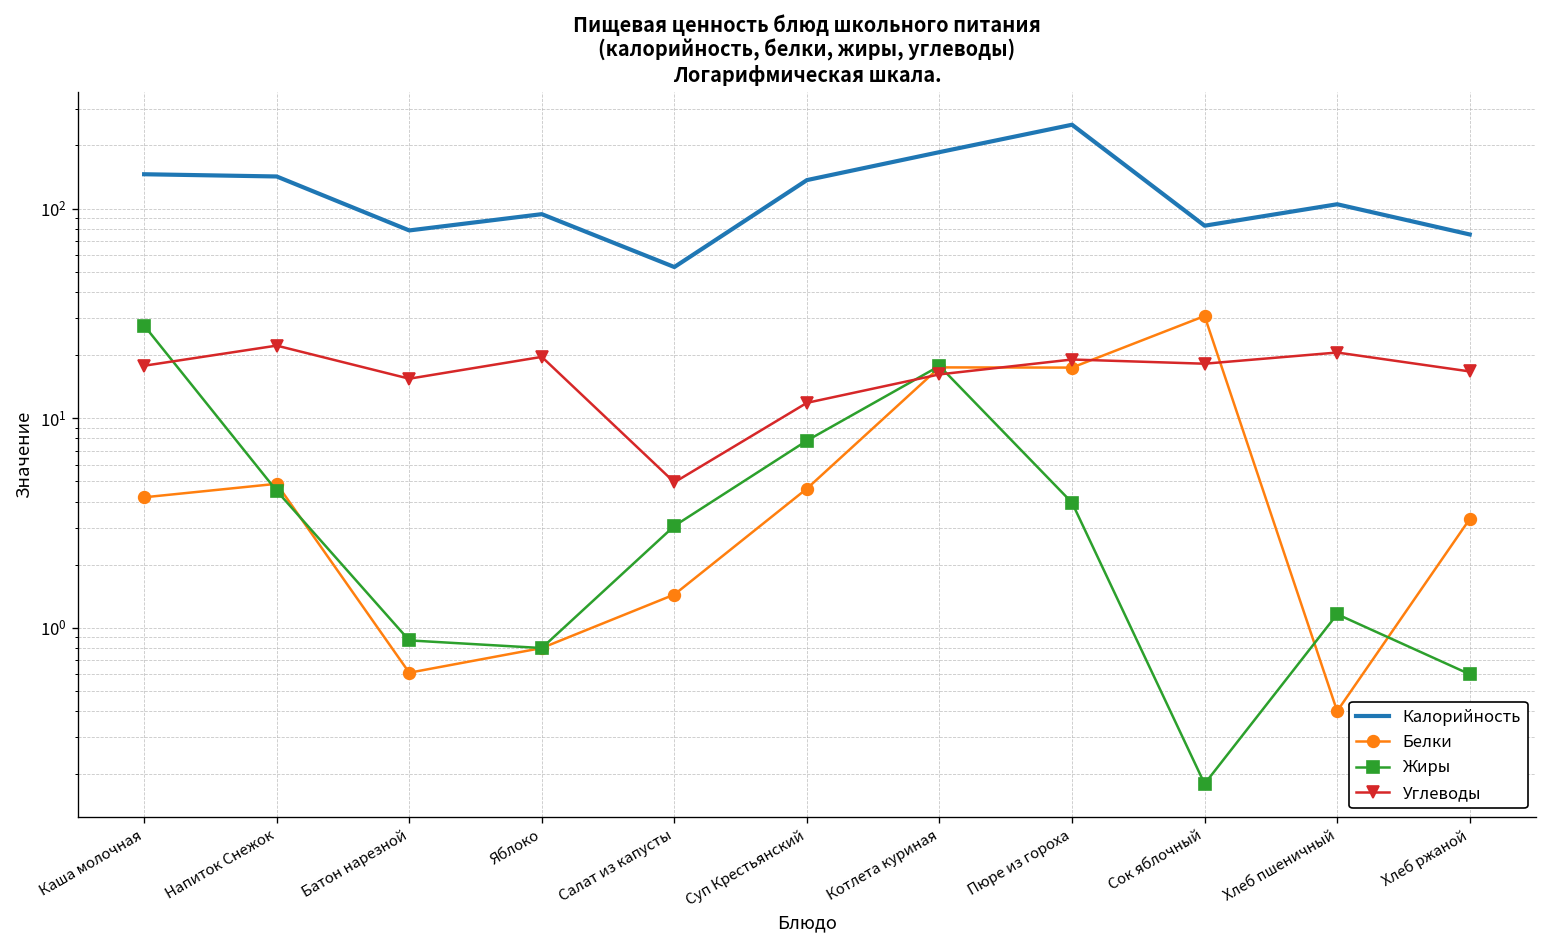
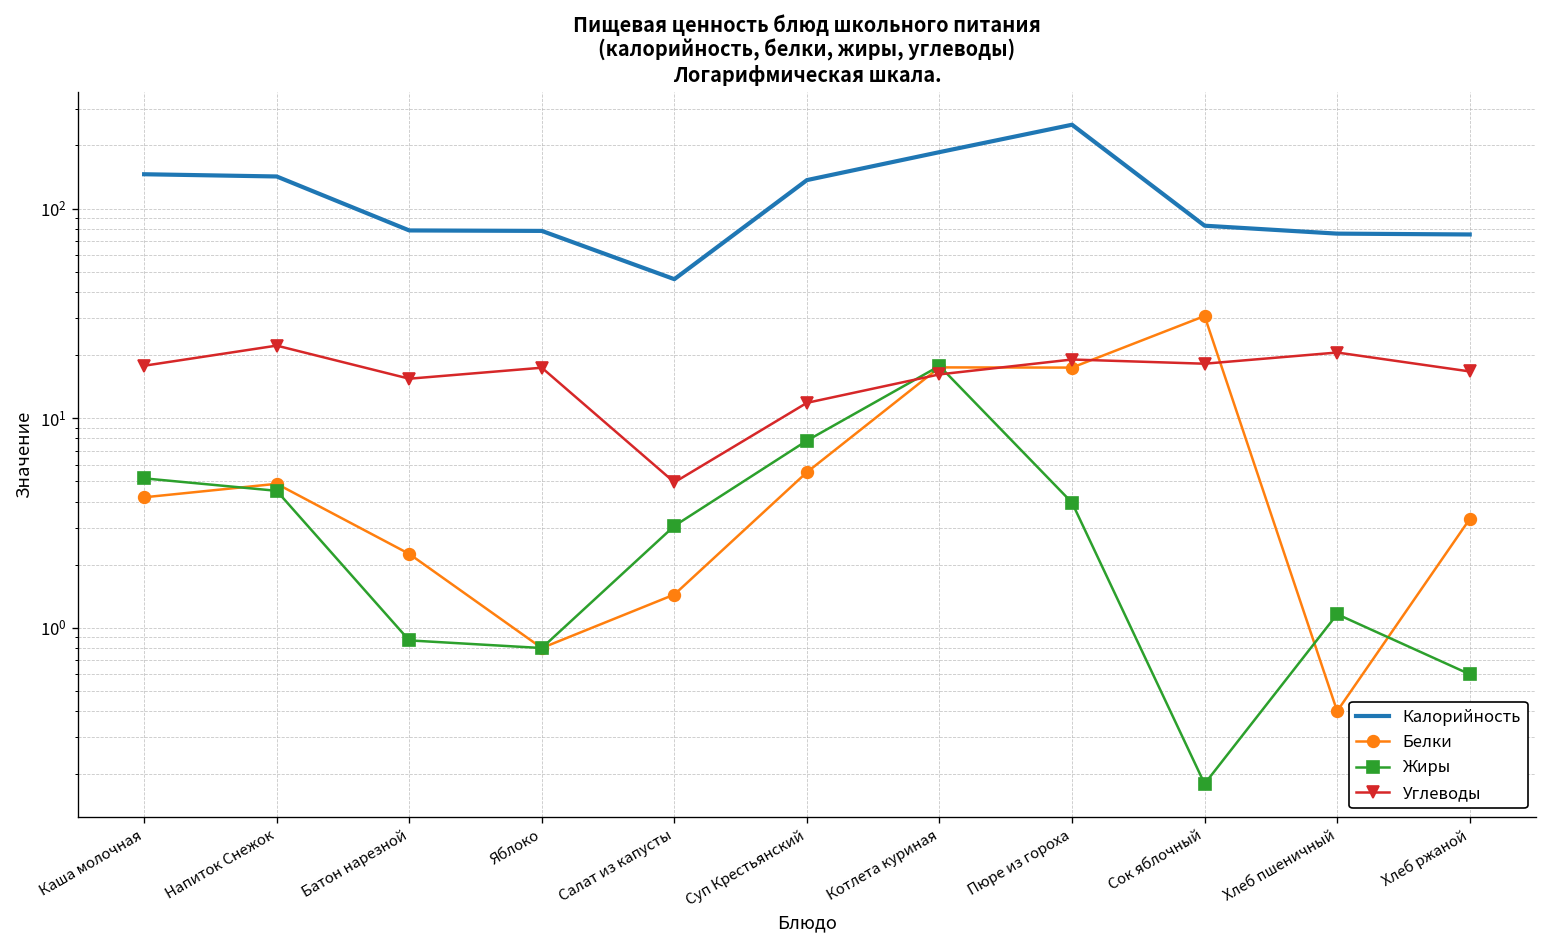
Жиры, Каша молочная: 28 -> 5.2
Белки, Батон нарезной: 0.61 -> 2.3
Калорийность, Яблоко: 90 -> 80
Углеводы, Яблоко: 20 -> 17
Калорийность, Салат из капусты: 53 -> 46
Белки, Суп Крестьянский: 4.6 -> 5.5
Калорийность, Хлеб пшеничный: 100 -> 80
